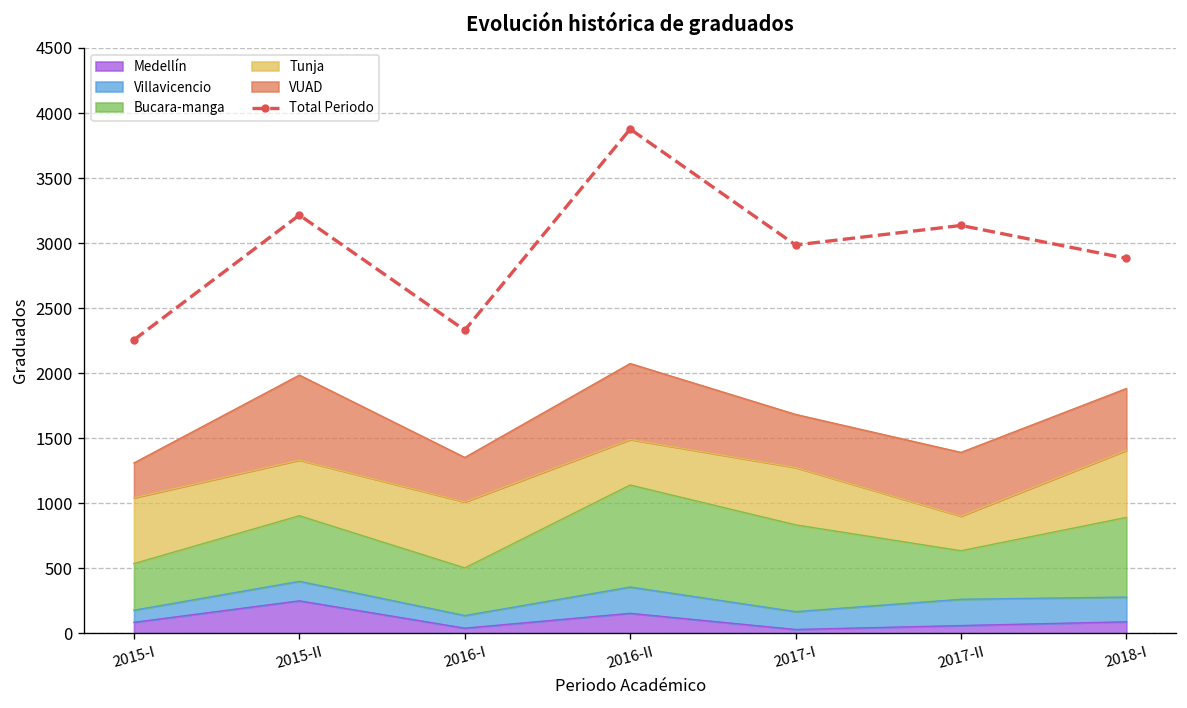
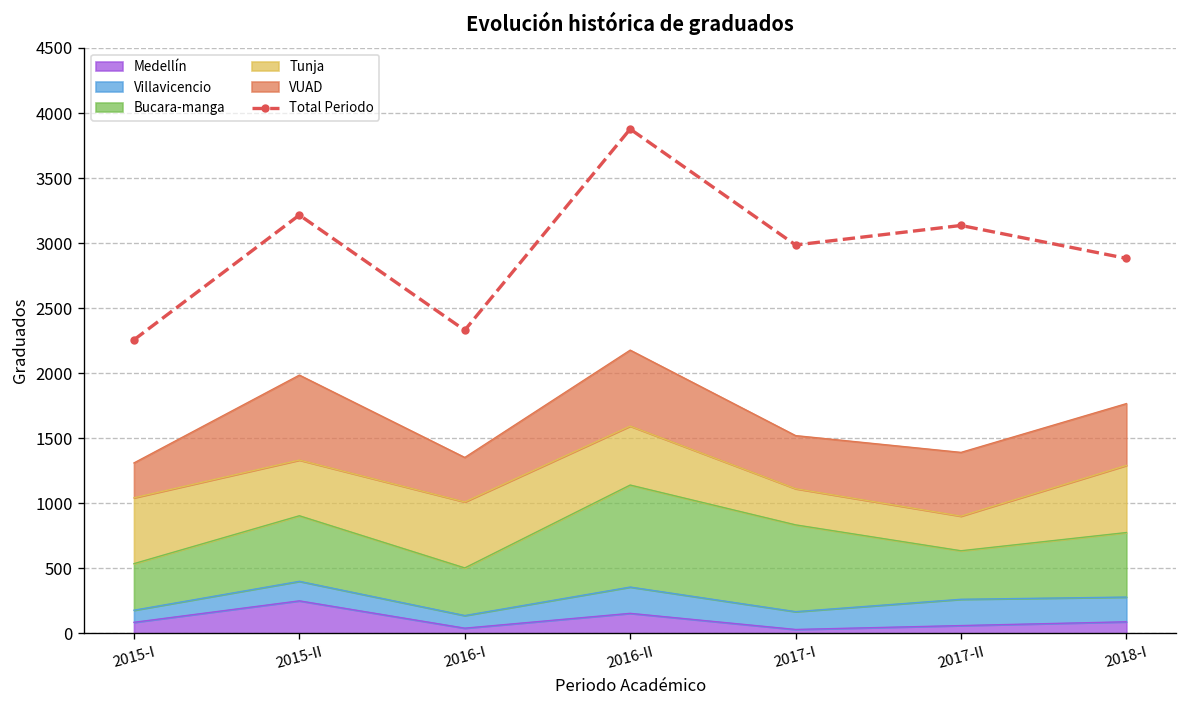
Tunja, 2016-II: 350 -> 450
Tunja, 2017-I: 440 -> 280
Bucara-manga, 2018-I: 610 -> 500
